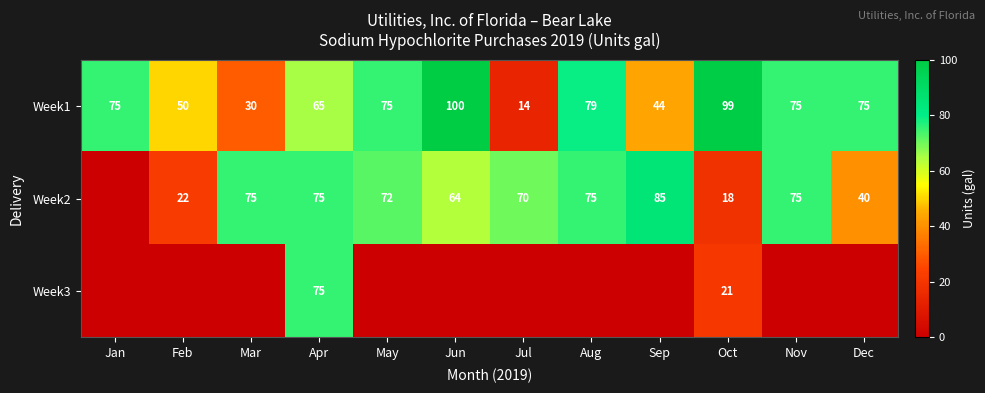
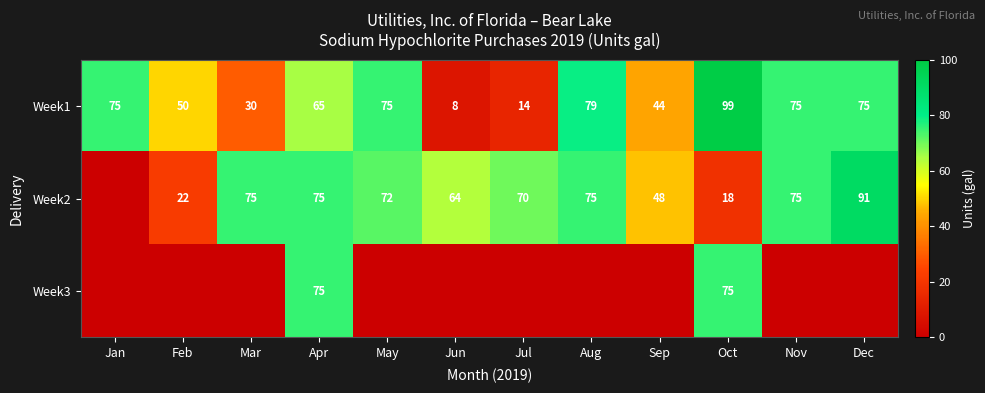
Week1, Jun: 100 -> 8
Week2, Sep: 85 -> 48
Week2, Dec: 40 -> 91
Week3, Oct: 21 -> 75
